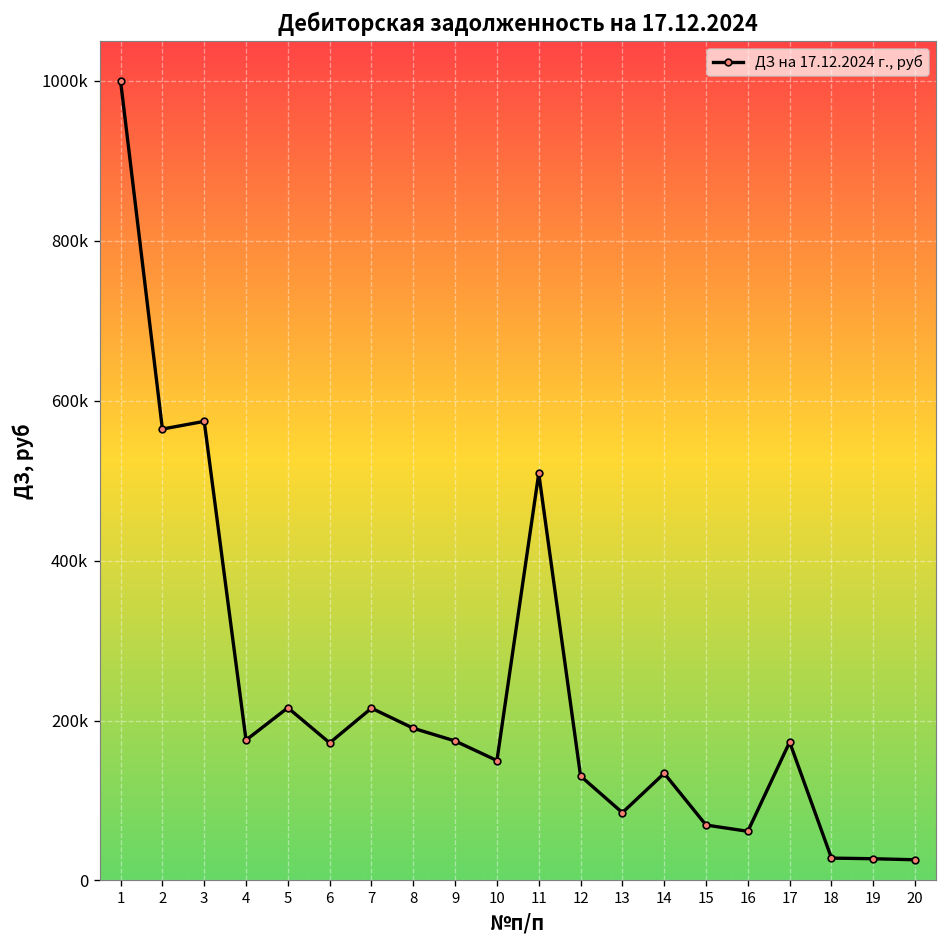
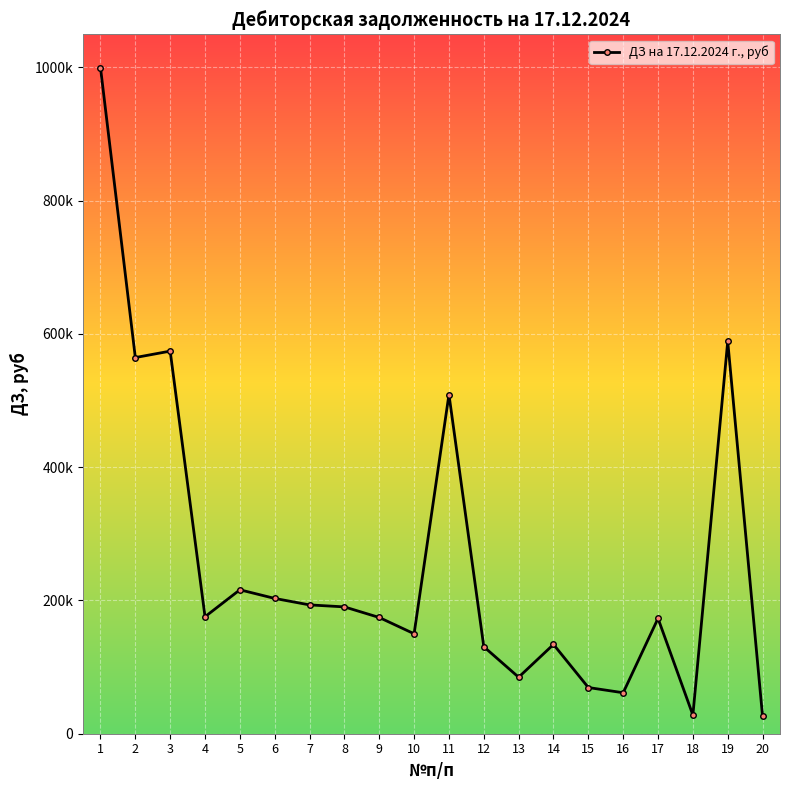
6: 170000 -> 200000
7: 220000 -> 190000
19: 30000 -> 590000
